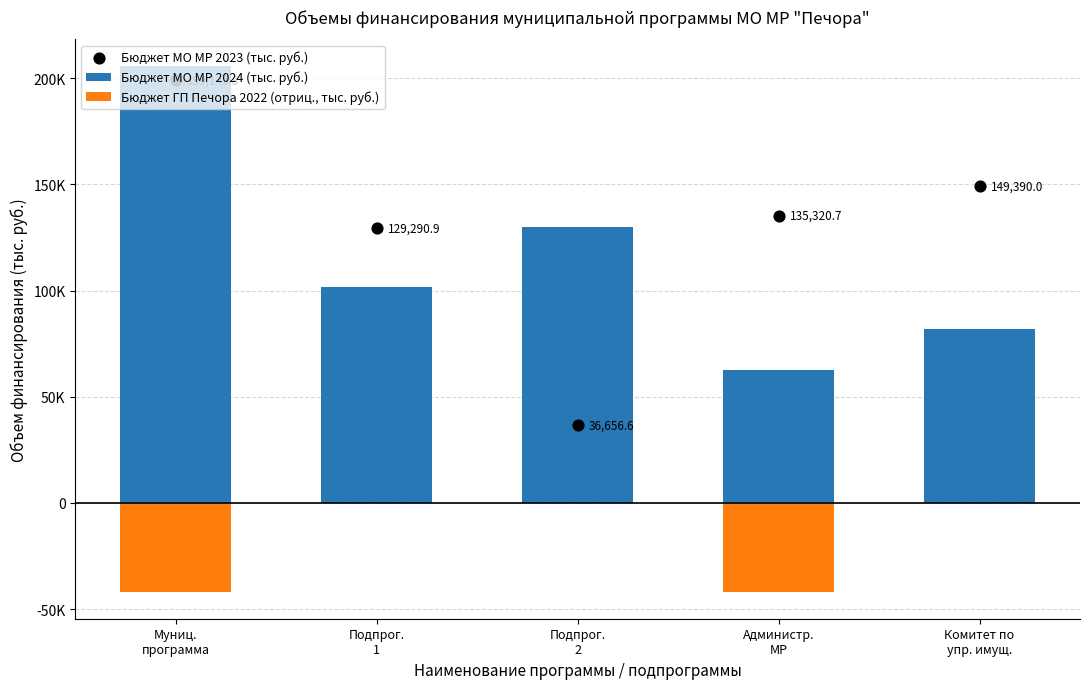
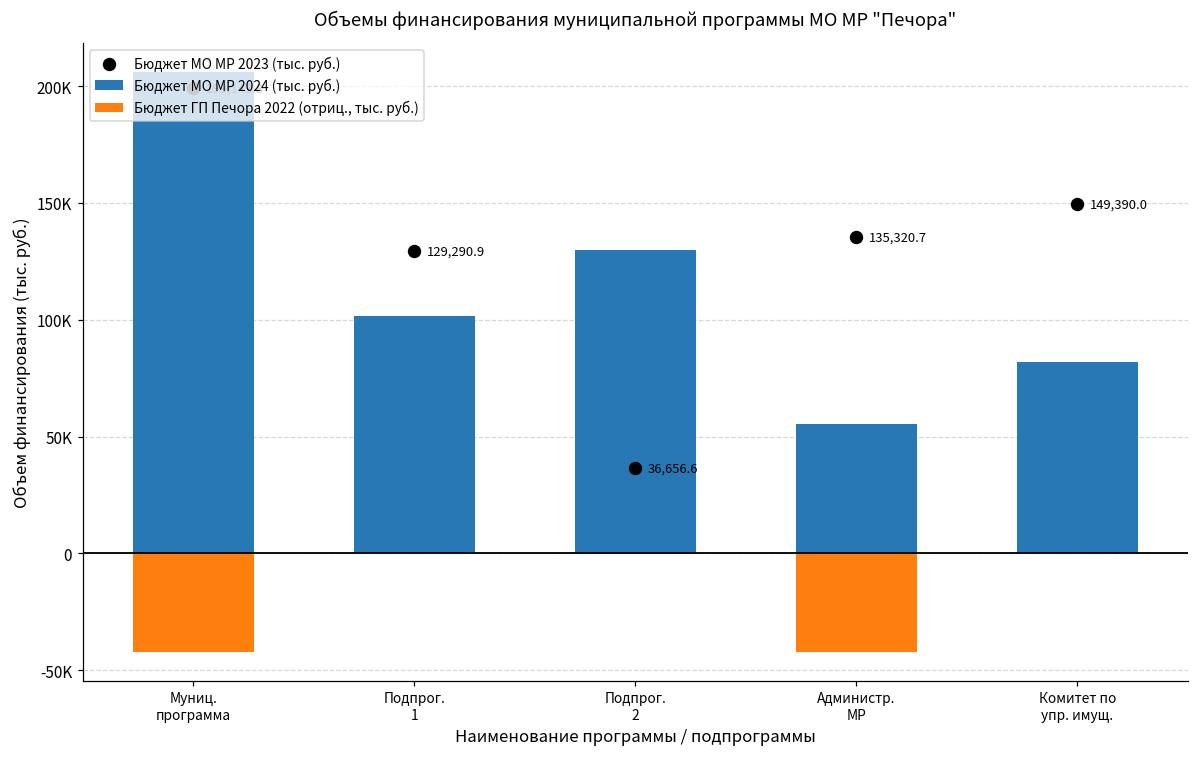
Бюджет МО МР 2024 (тыс. руб.), Администр. МР: 62000 -> 55000
